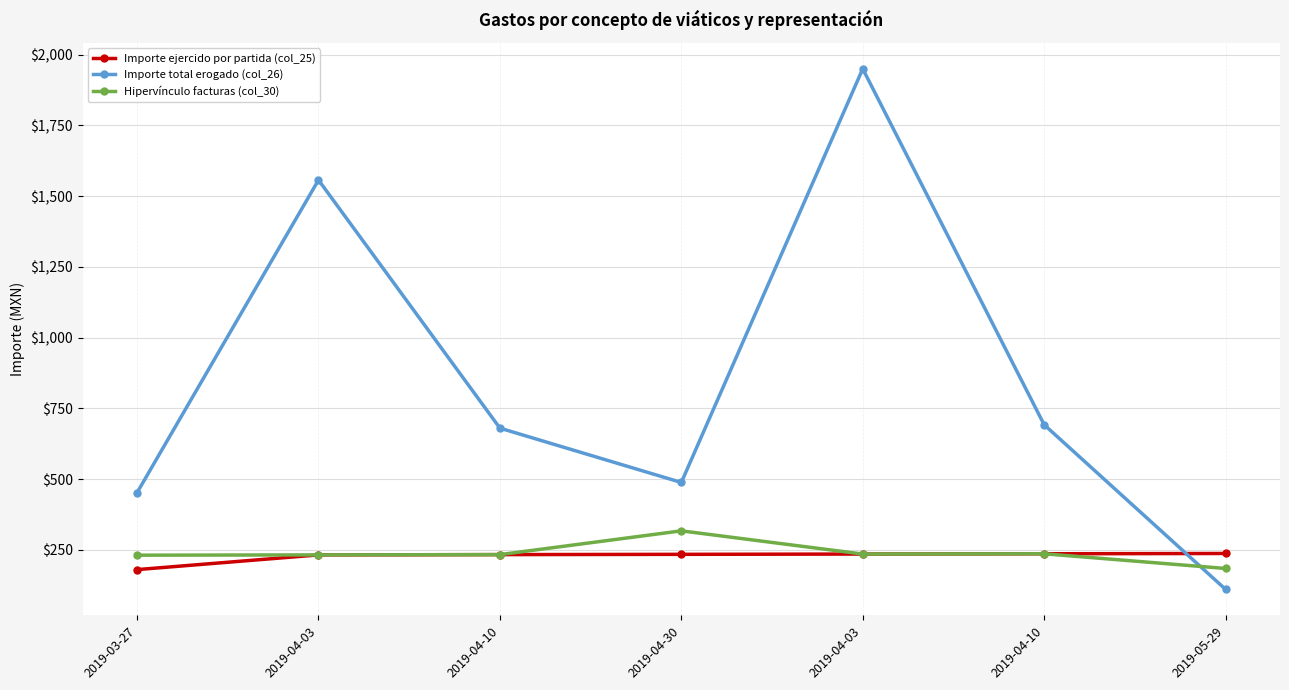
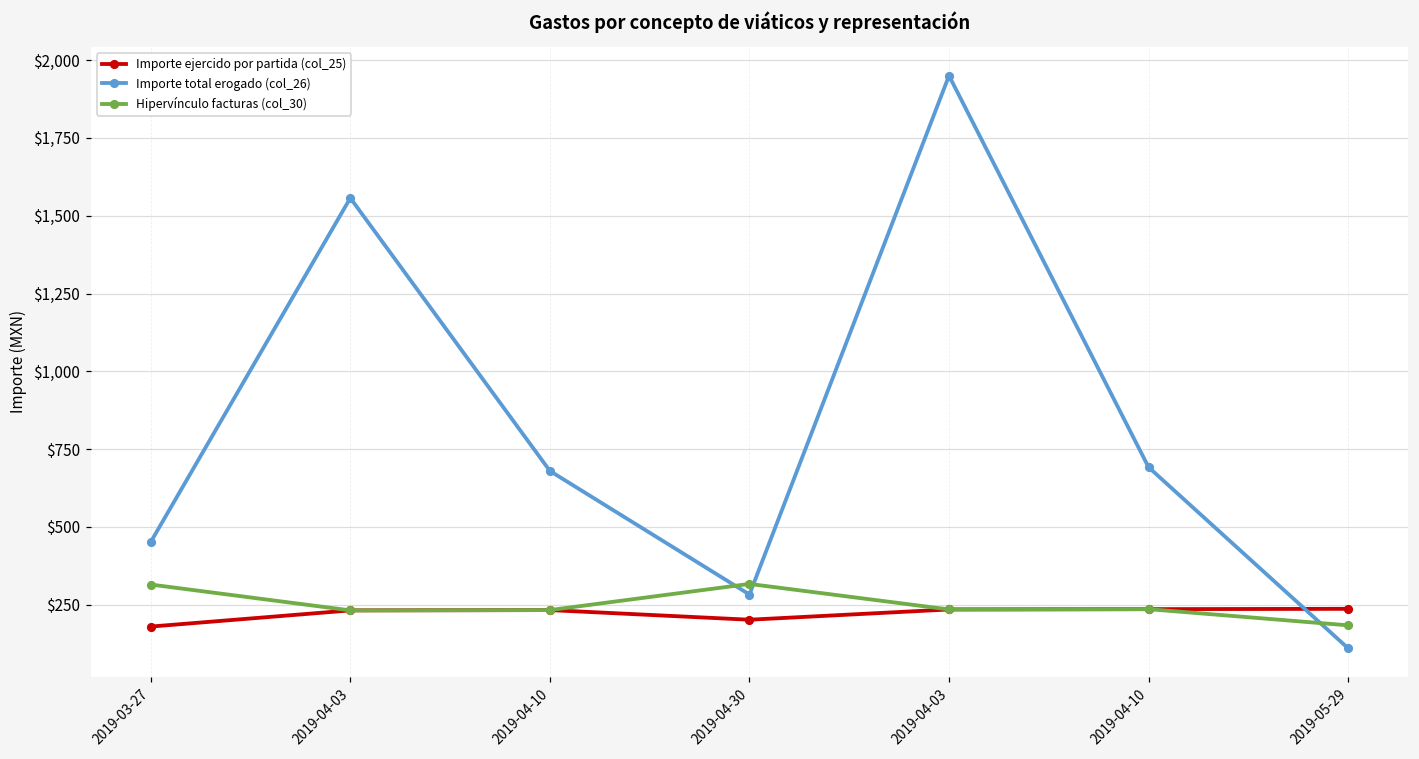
Hipervínculo facturas (col_30), 2019-03-27: $230 -> $320
Importe ejercido por partida (col_25), 2019-04-30: $230 -> $200
Importe total erogado (col_26), 2019-04-30: $490 -> $280
